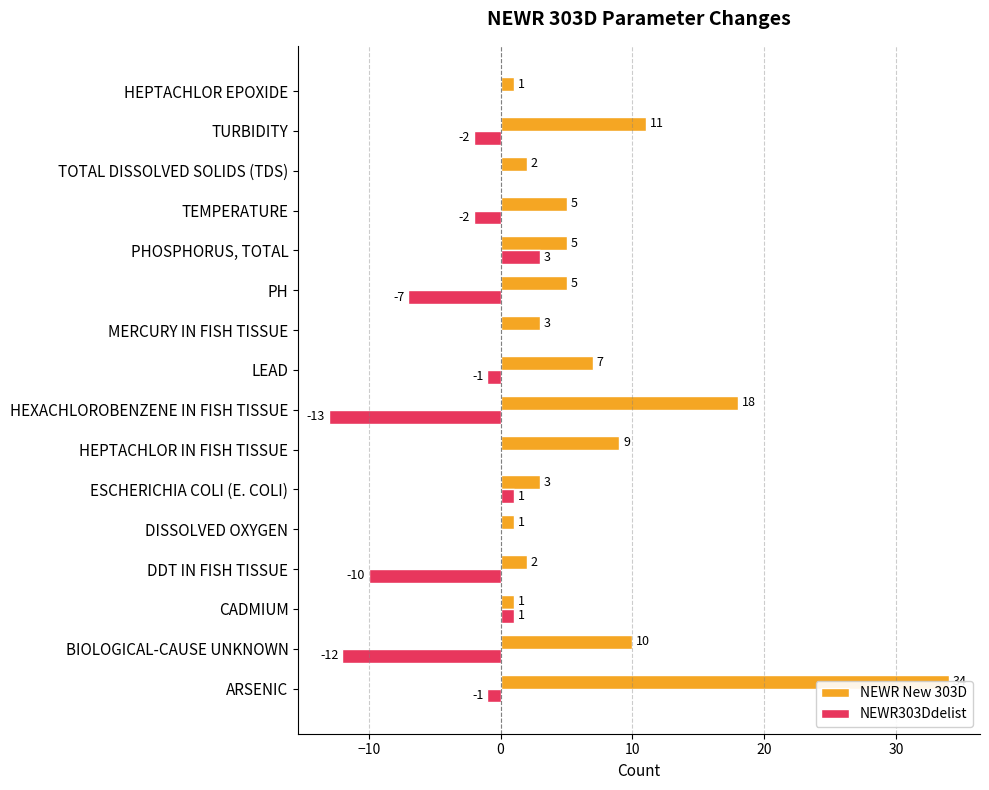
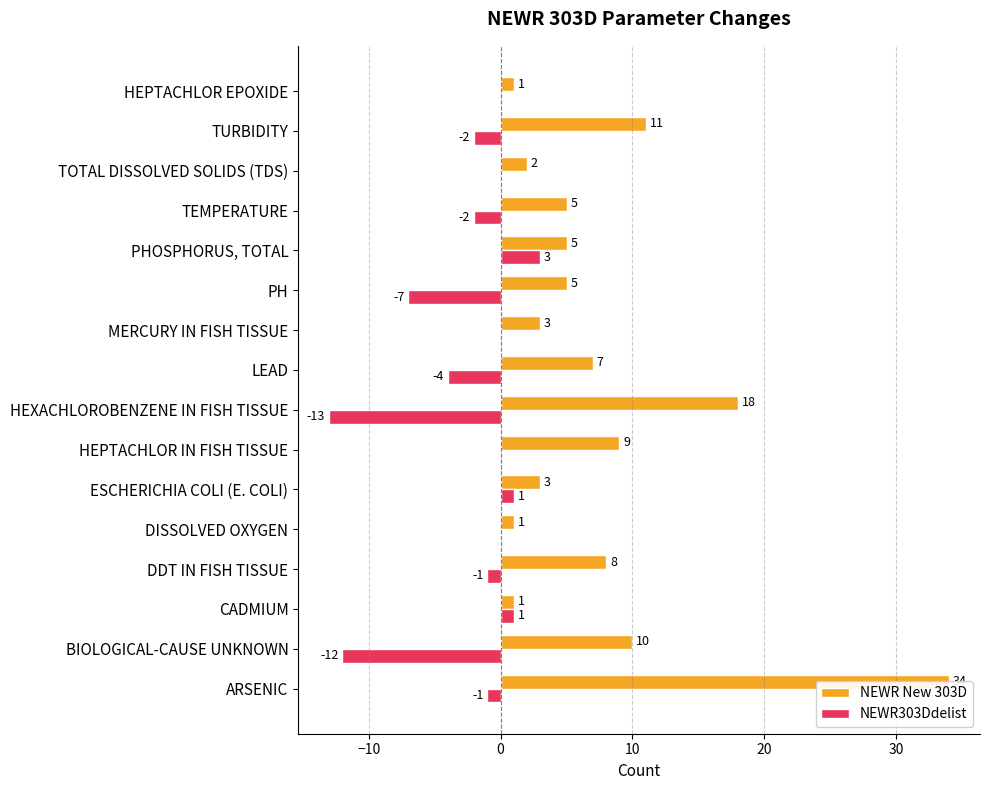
NEWR303Ddelist, LEAD: -1 -> -4
NEWR New 303D, DDT IN FISH TISSUE: 2 -> 8
NEWR303Ddelist, DDT IN FISH TISSUE: -10 -> -1
